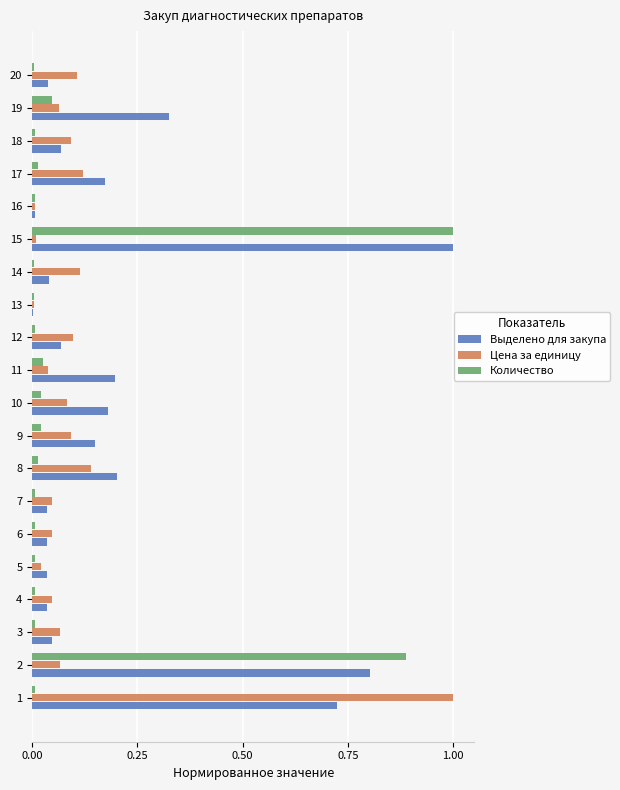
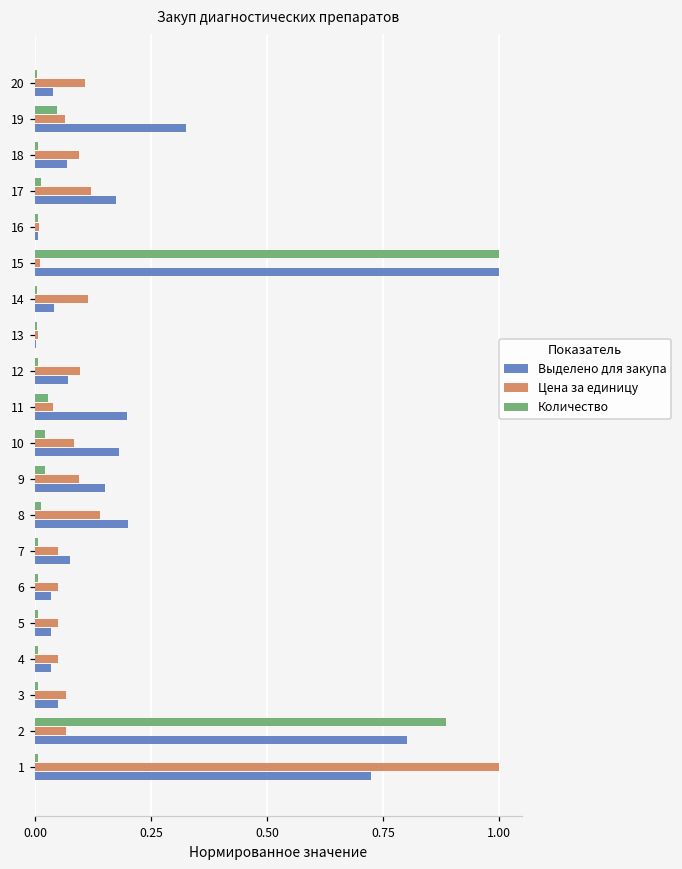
Выделено для закупа, 7: 0.03 -> 0.07
Цена за единицу, 5: 0.02 -> 0.05
